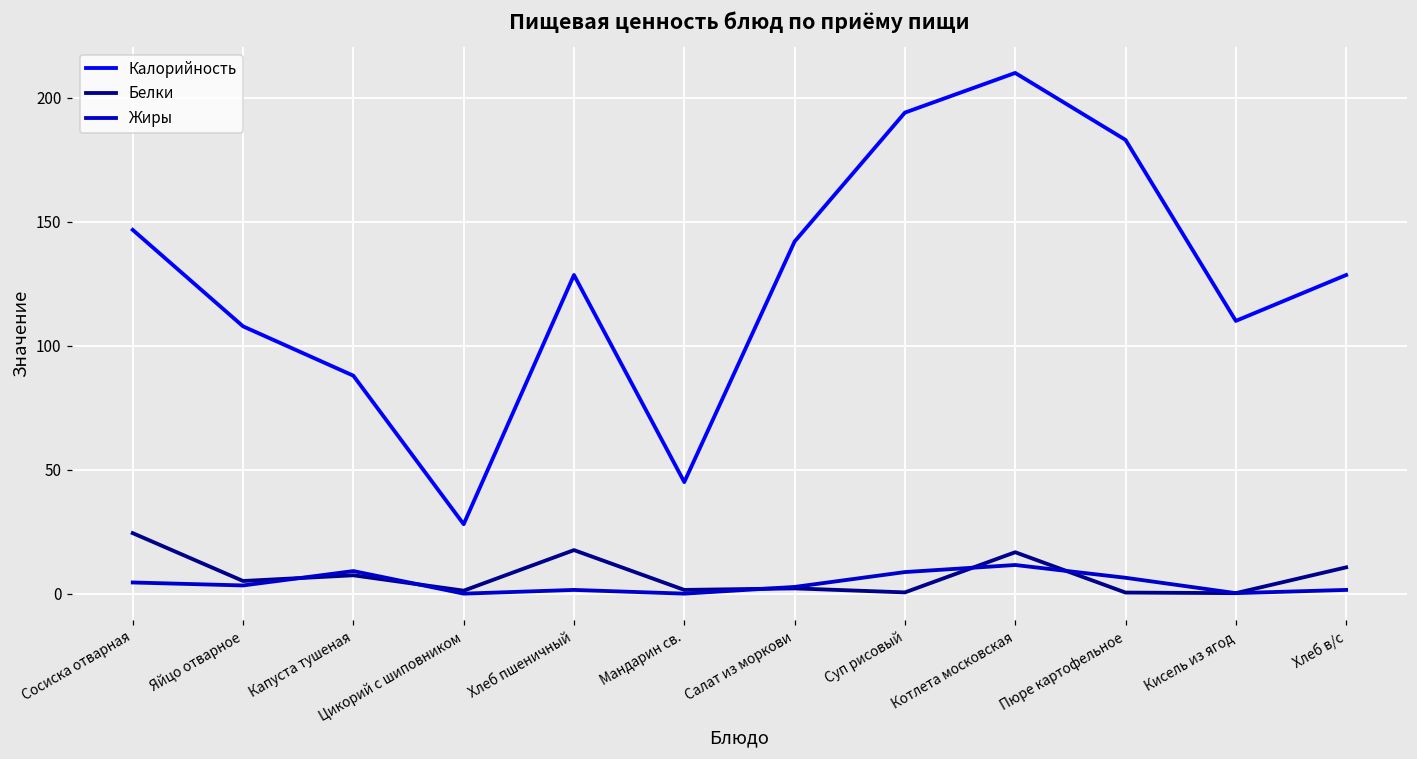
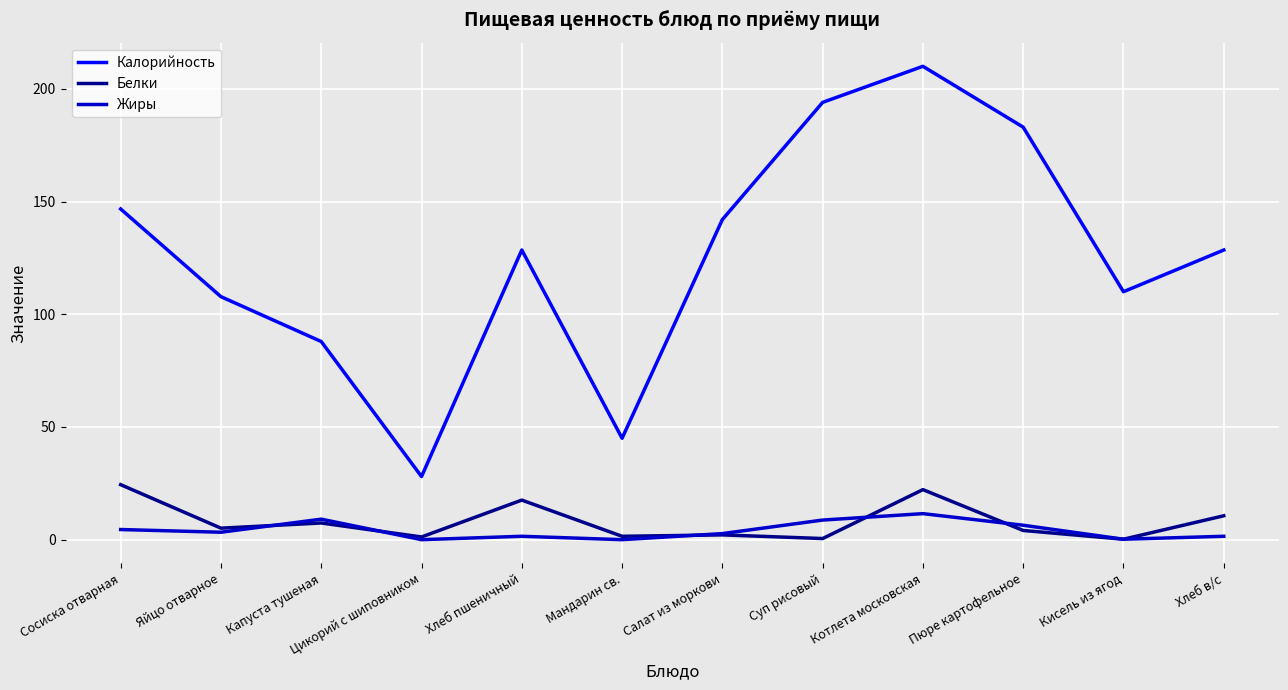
Белки, Котлета московская: 17 -> 22
Белки, Пюре картофельное: 0 -> 4
